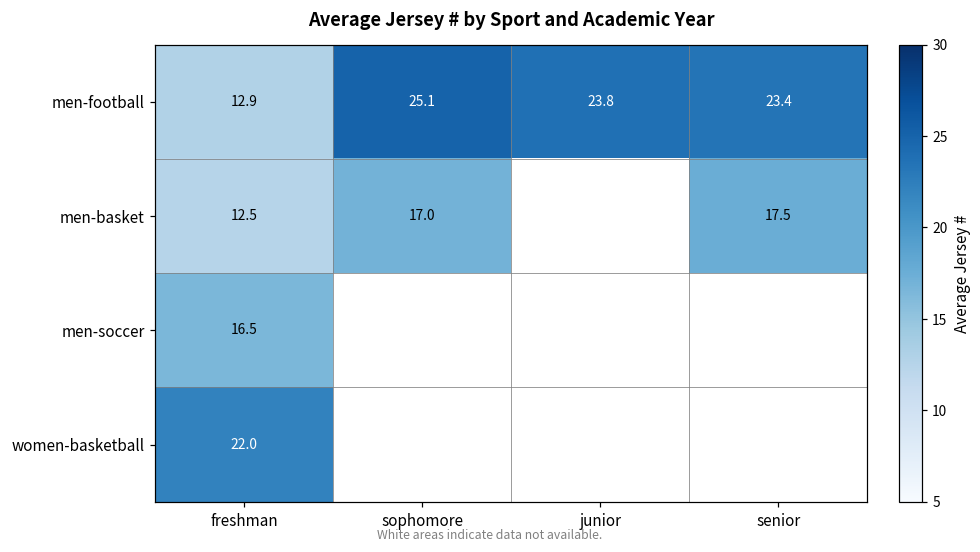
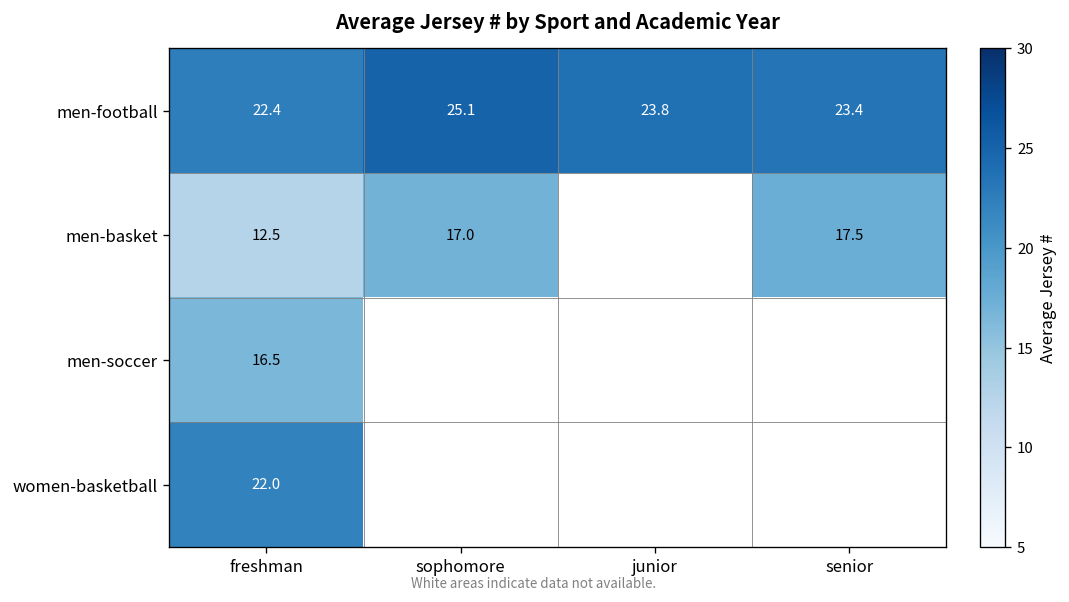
men-football, freshman: 12.9 -> 22.4
